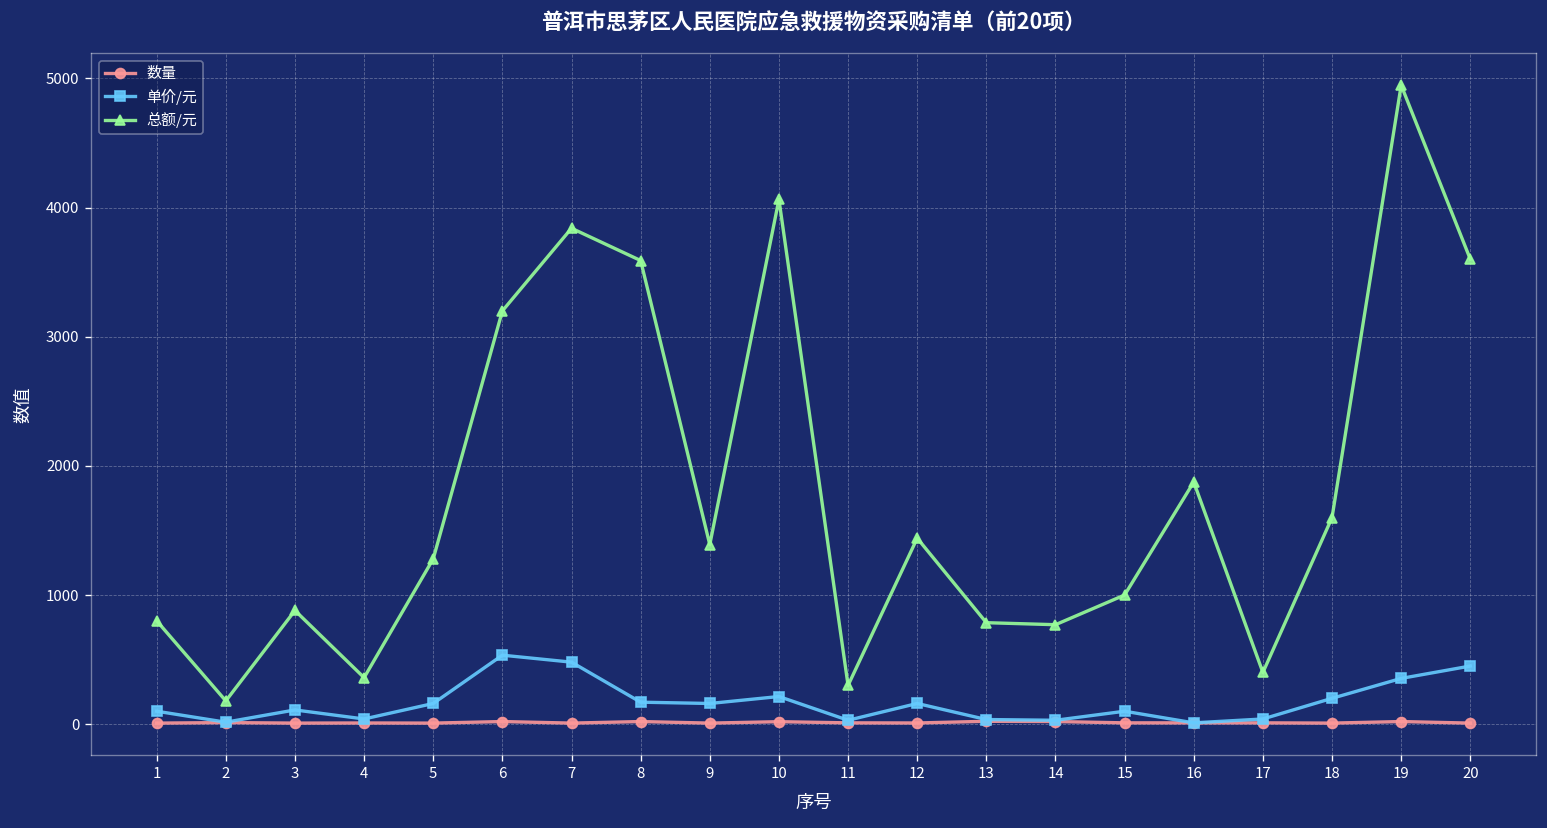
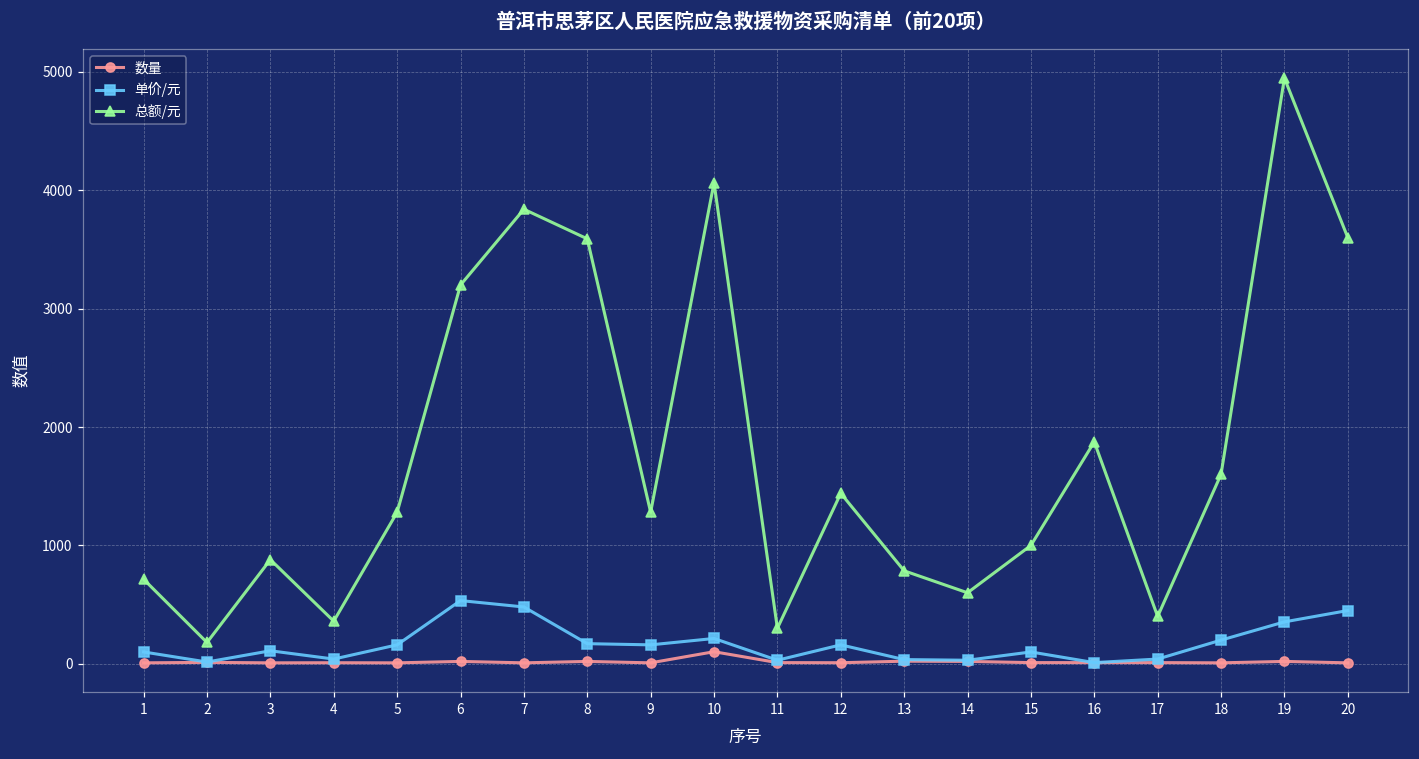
总额/元, 1: 800 -> 710
总额/元, 9: 1390 -> 1280
数量, 10: 20 -> 100
总额/元, 14: 770 -> 600
